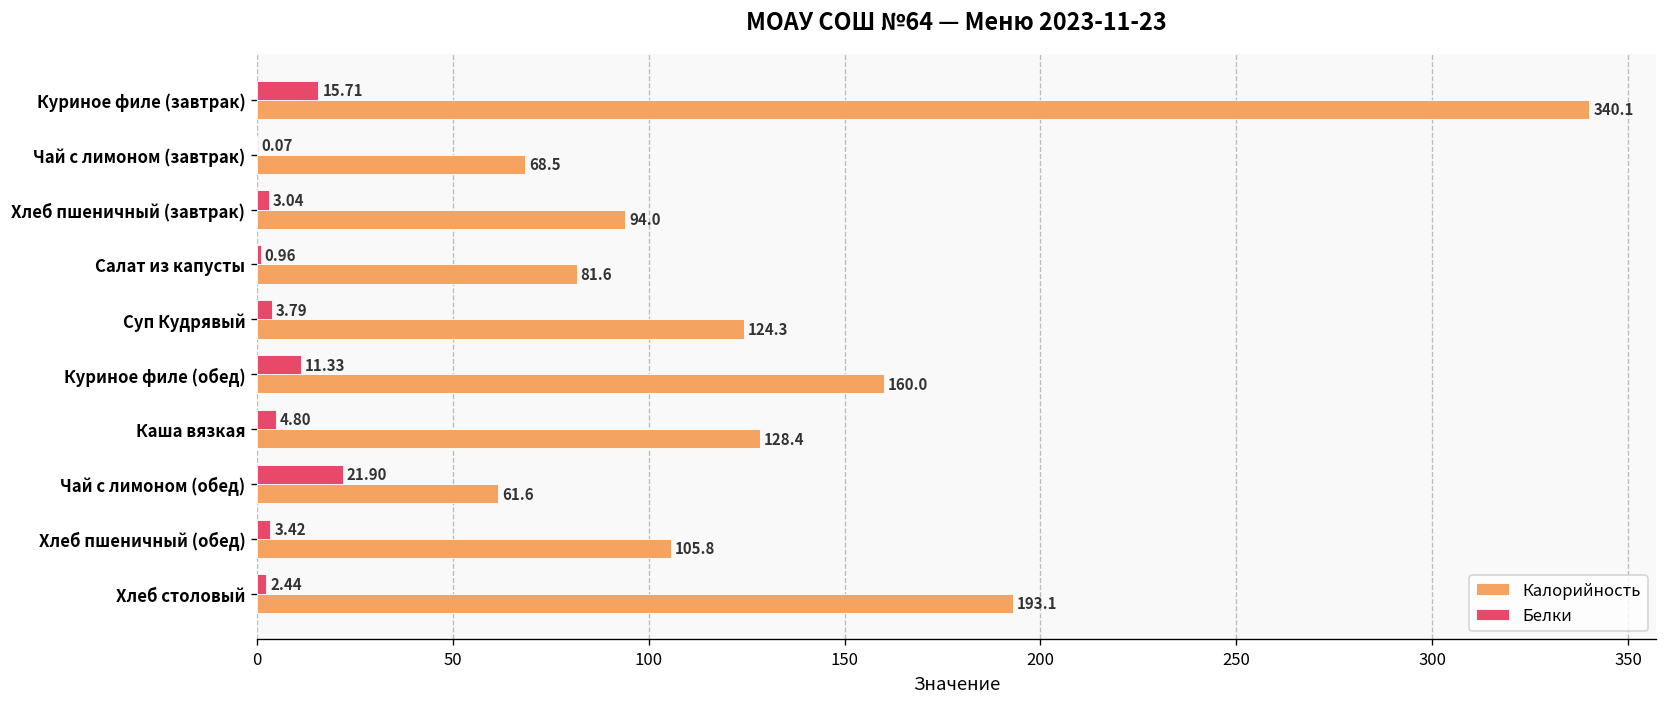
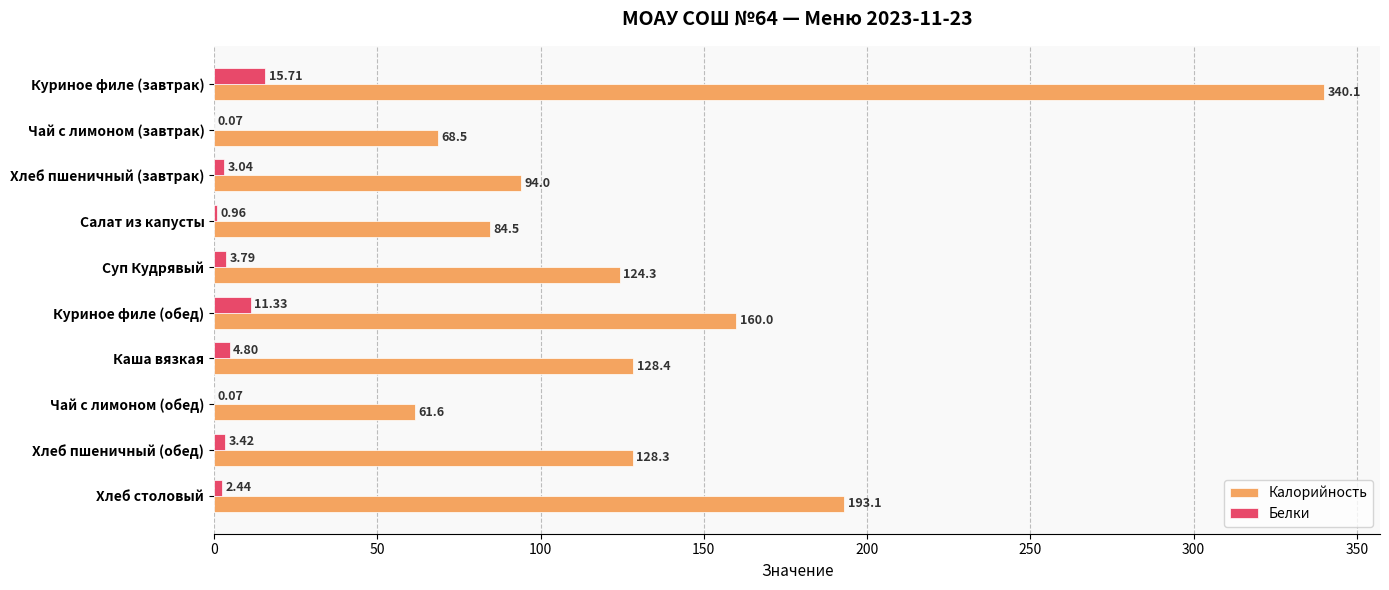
Калорийность, Салат из капусты: 81.6 -> 84.5
Белки, Чай с лимоном (обед): 21.90 -> 0.07
Калорийность, Хлеб пшеничный (обед): 105.8 -> 128.3
